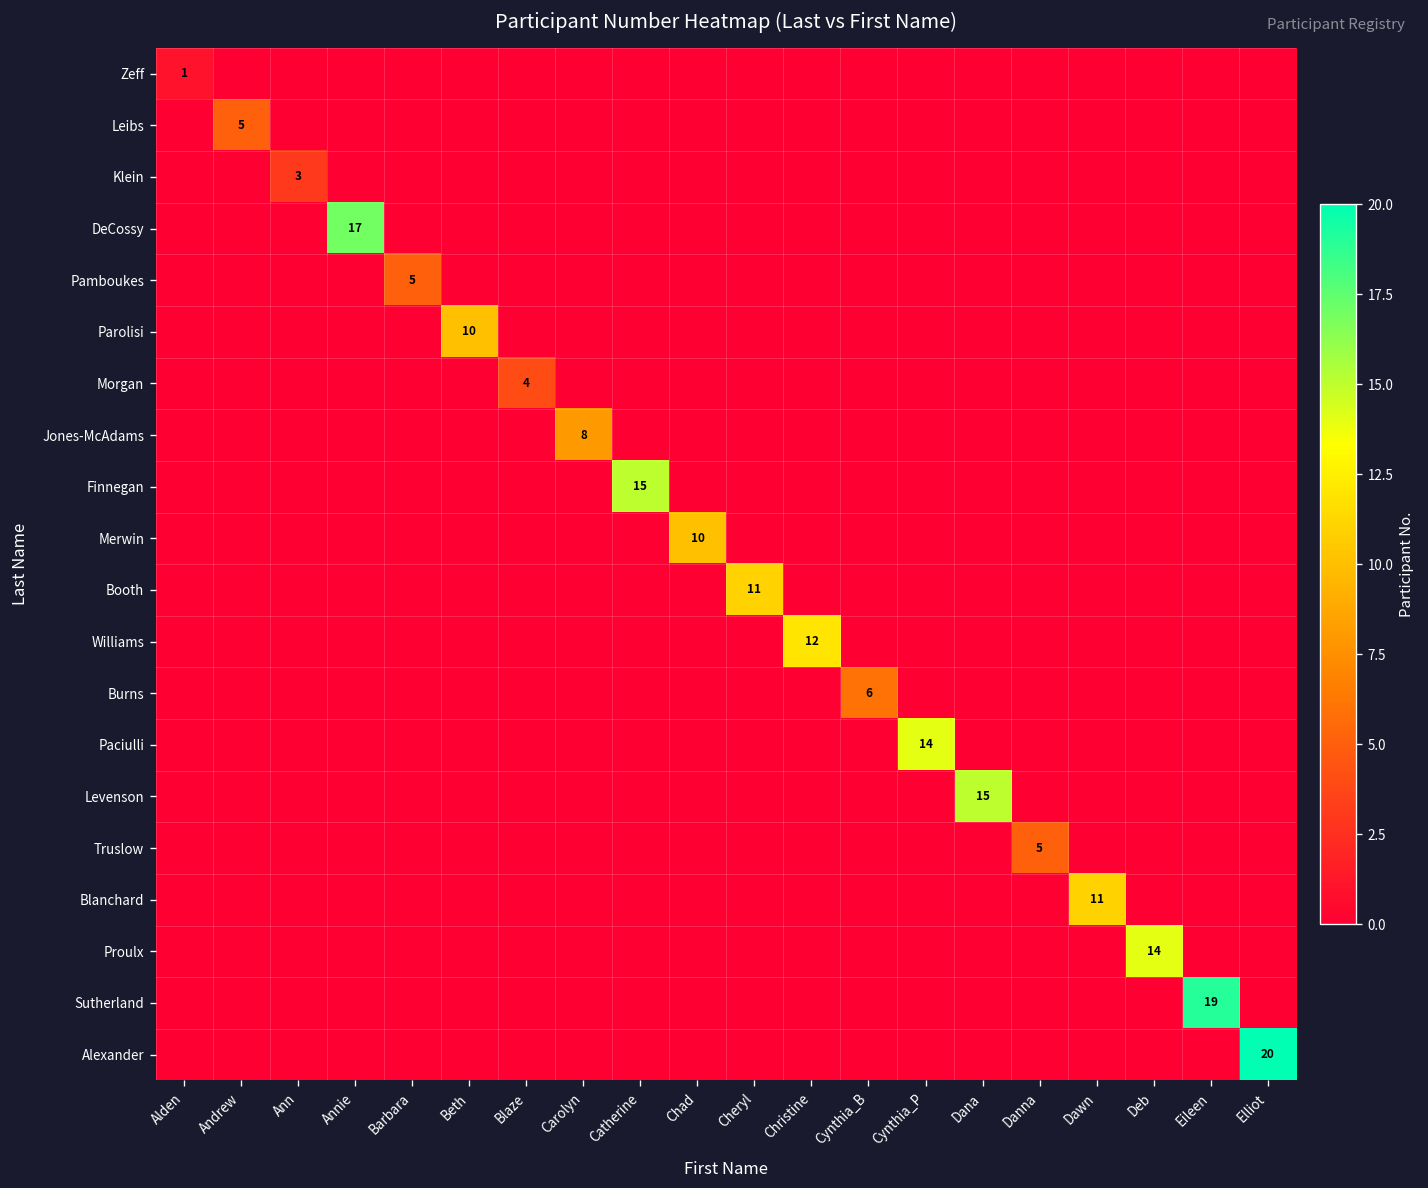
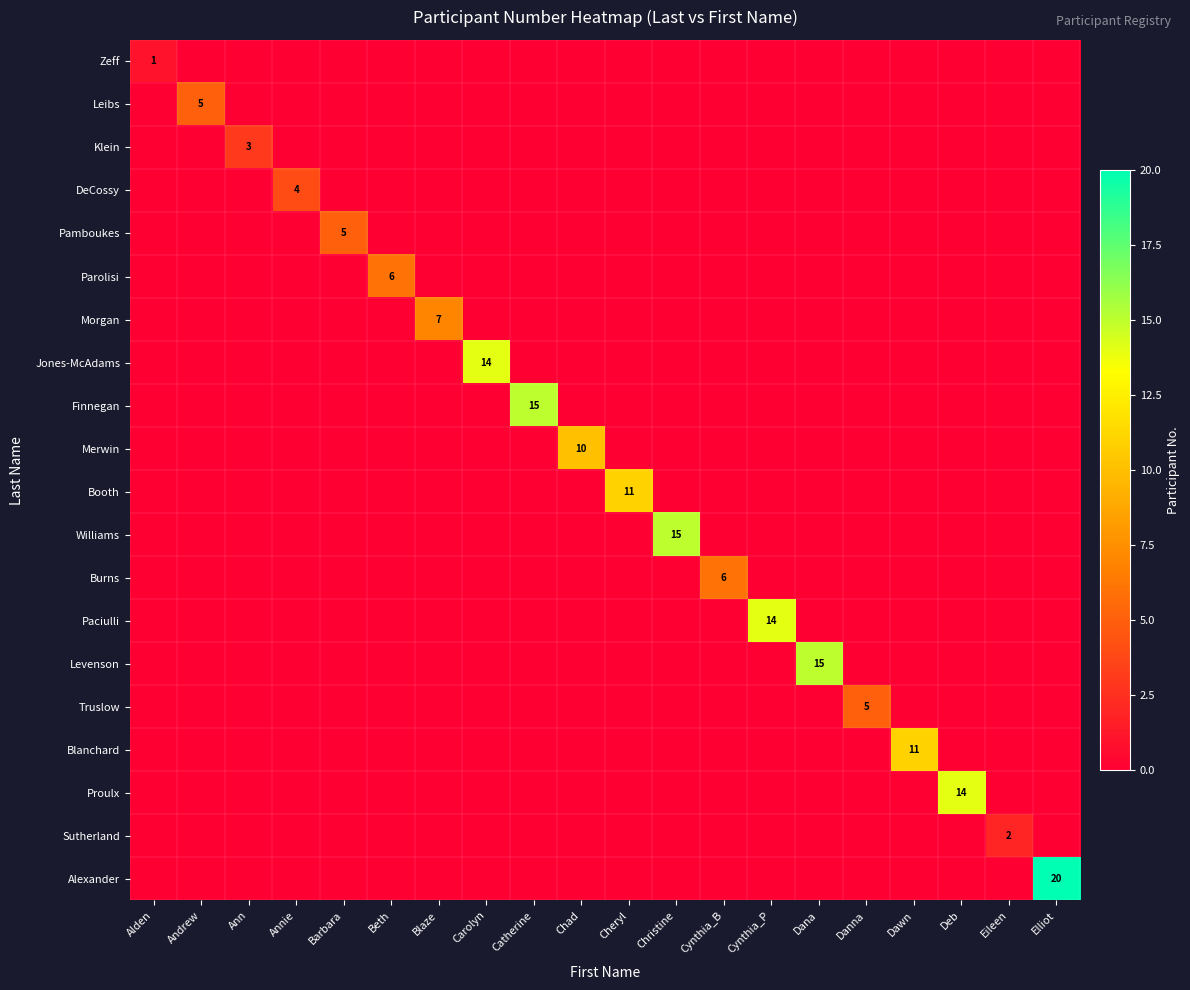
DeCossy, Annie: 17 -> 4
Parolisi, Beth: 10 -> 6
Morgan, Blaze: 4 -> 7
Jones-McAdams, Carolyn: 8 -> 14
Williams, Christine: 12 -> 15
Sutherland, Eileen: 19 -> 2
